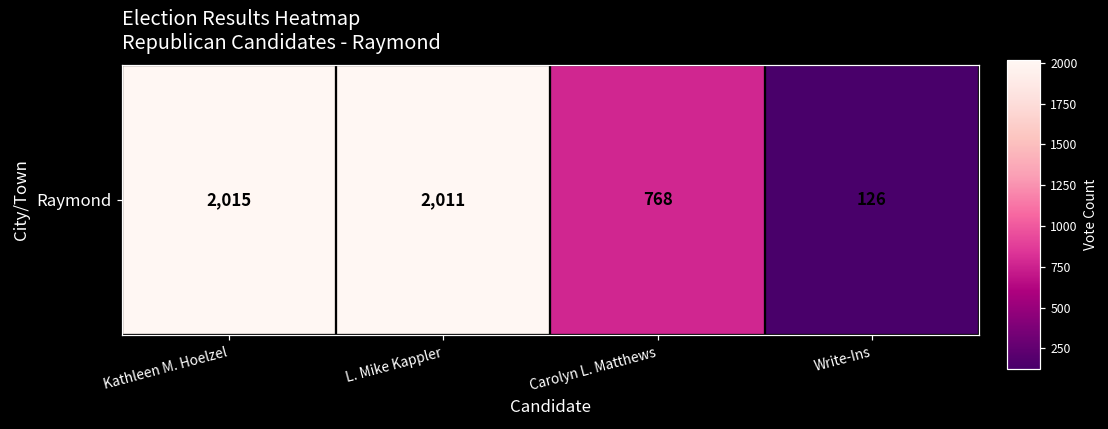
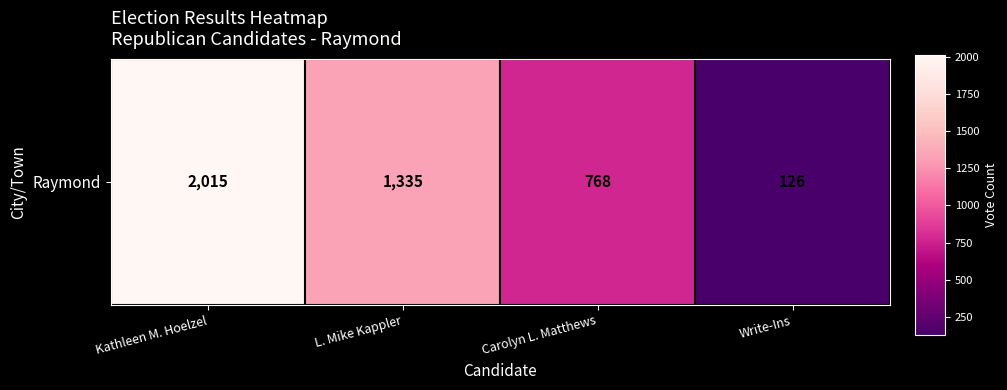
Raymond, L. Mike Kappler: 2,011 -> 1,335
